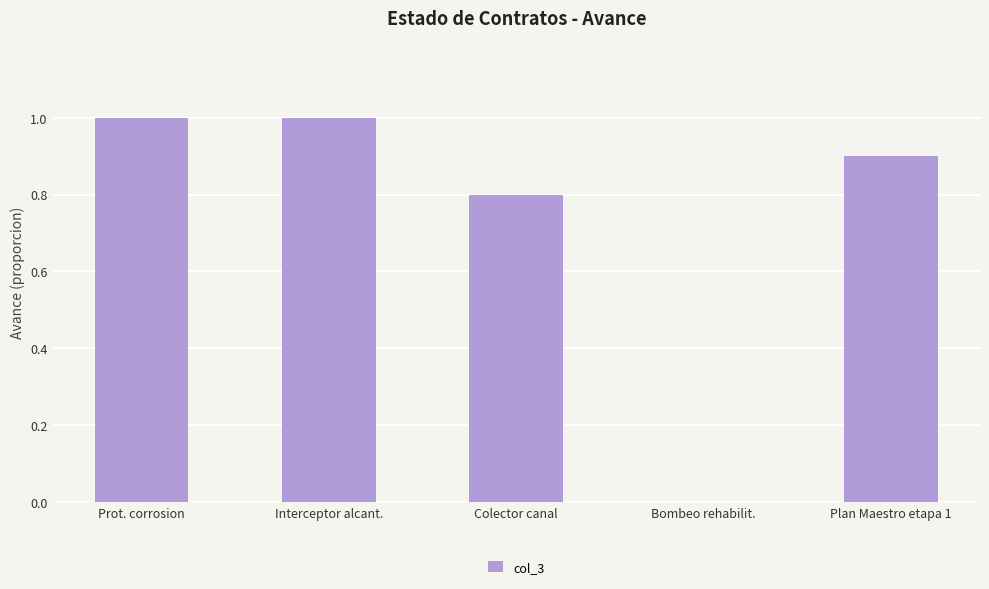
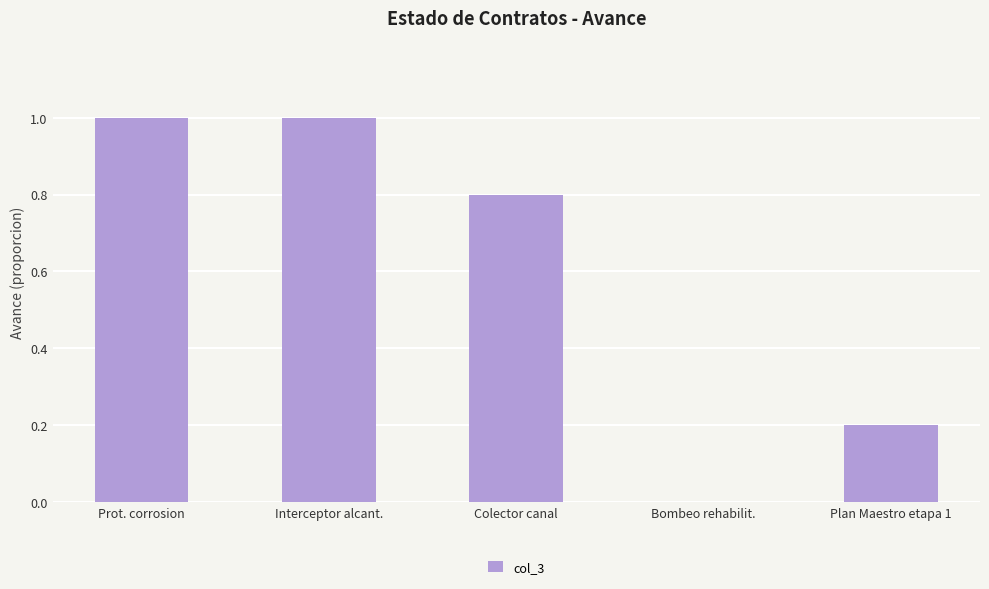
Plan Maestro etapa 1: 0.9 -> 0.2
